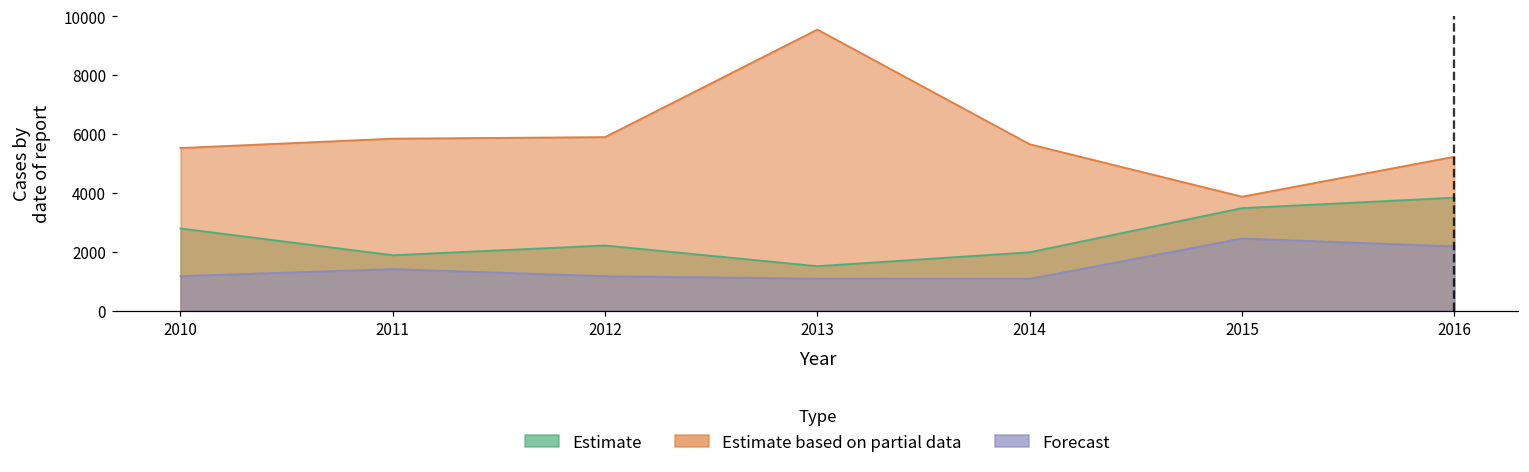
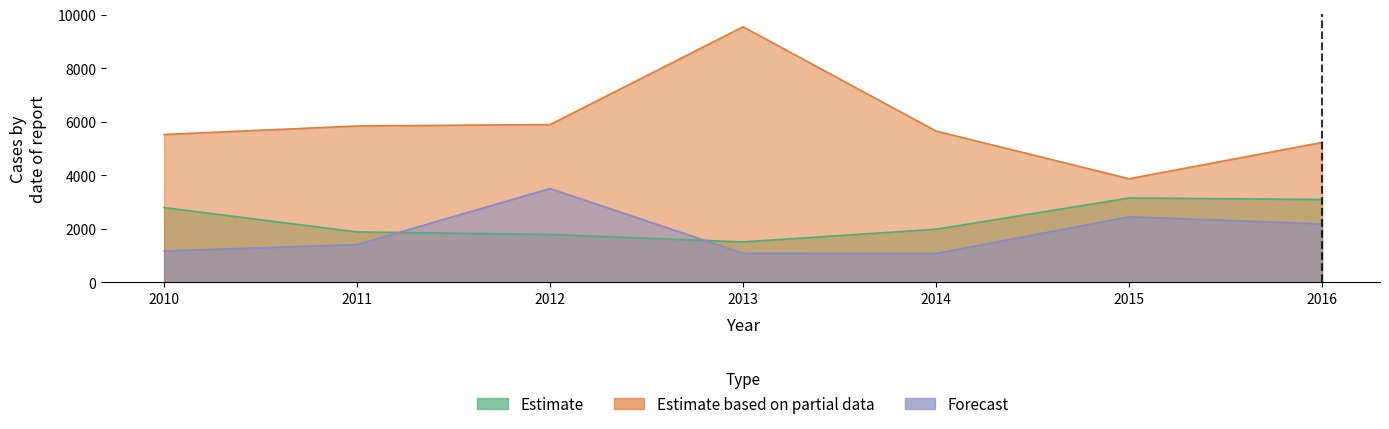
Estimate, 2012: 2200 -> 1800
Forecast, 2012: 1200 -> 3500
Estimate, 2015: 3500 -> 3200
Estimate, 2016: 3800 -> 3100
